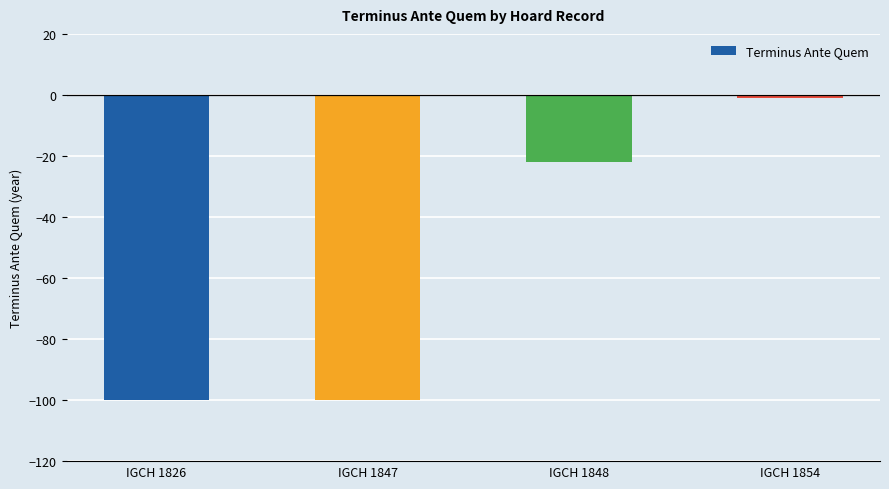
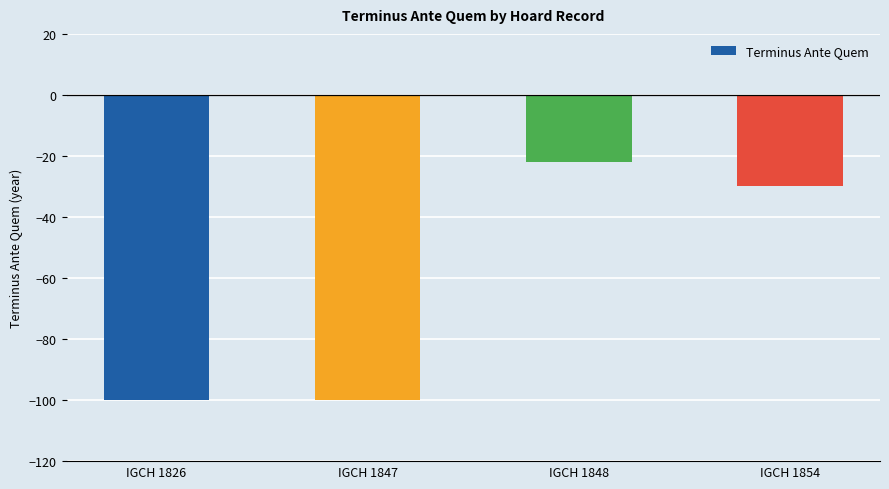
IGCH 1854: -1 -> -30
